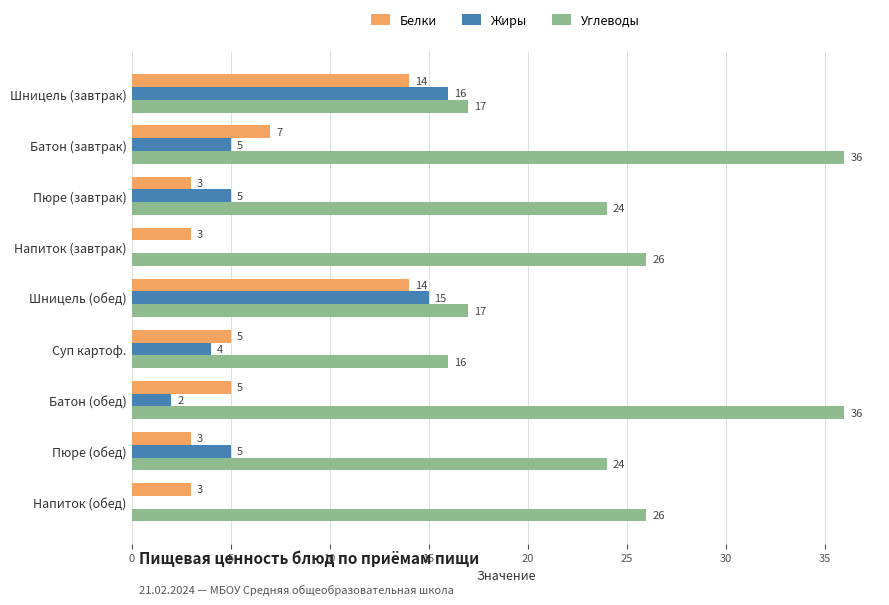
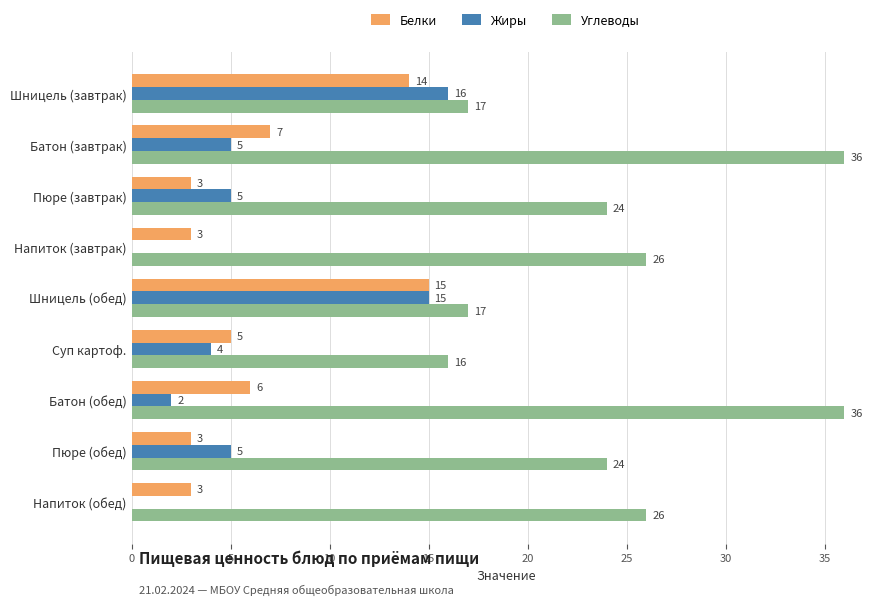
Белки, Шницель (обед): 14 -> 15
Белки, Батон (обед): 5 -> 6
